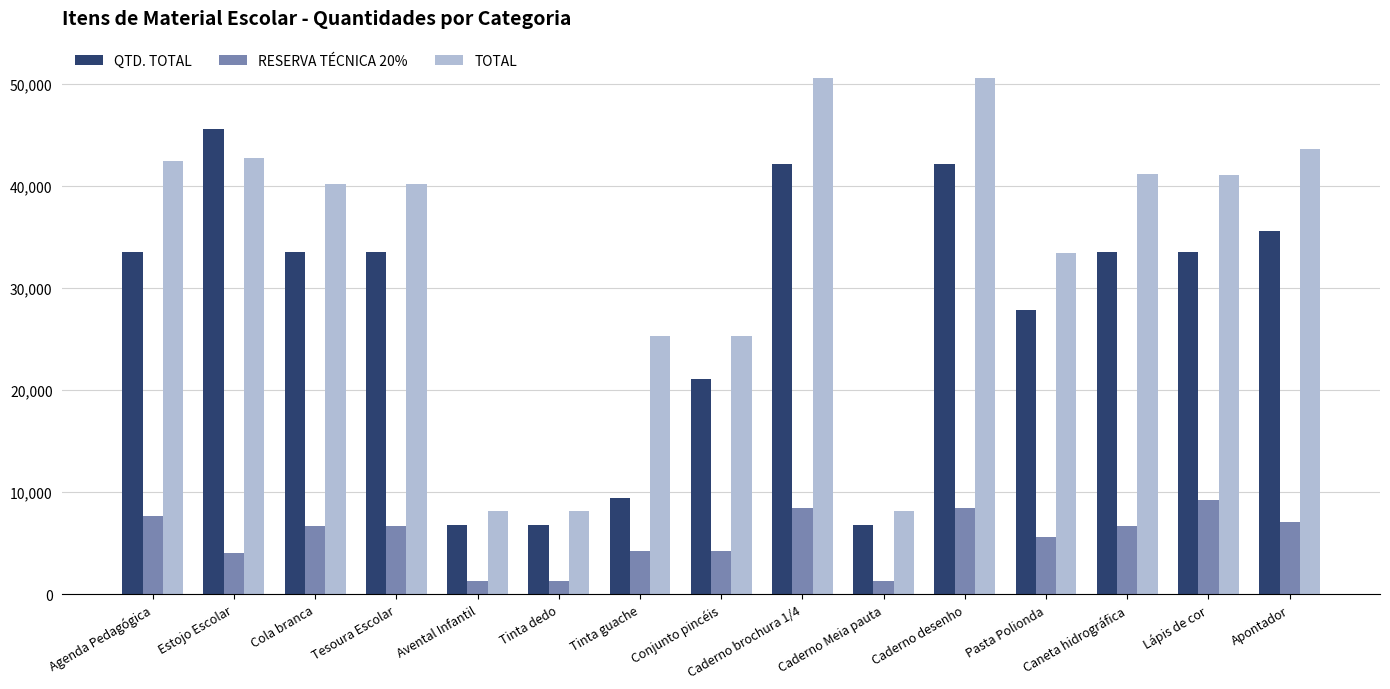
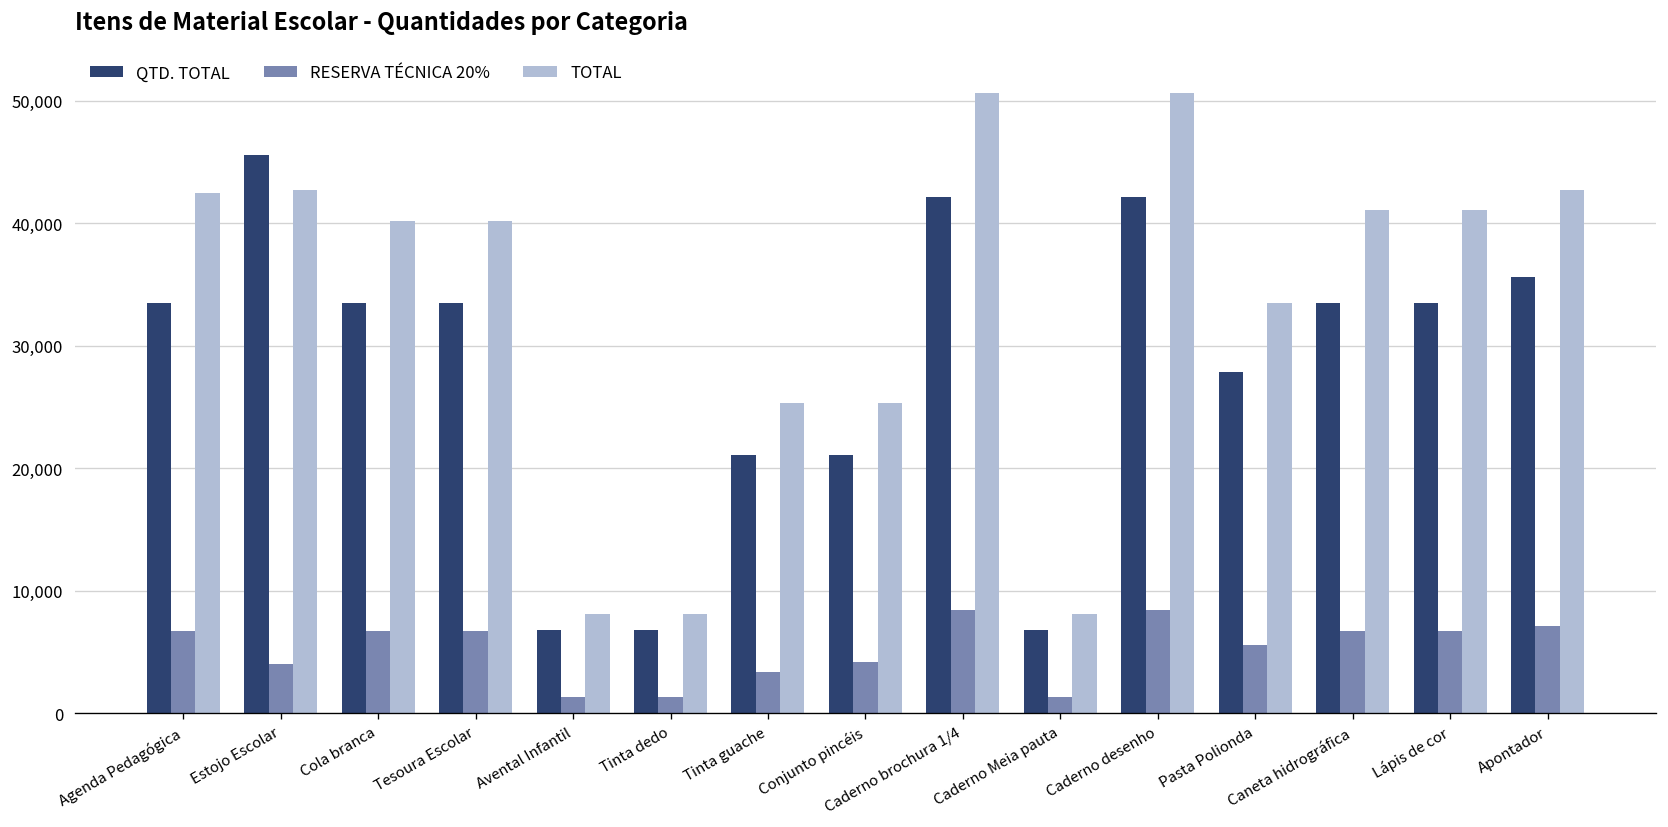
RESERVA TÉCNICA 20%, Agenda Pedagógica: 7,600 -> 6,700
QTD. TOTAL, Tinta guache: 9,400 -> 21,100
RESERVA TÉCNICA 20%, Tinta guache: 4,200 -> 3,400
RESERVA TÉCNICA 20%, Lápis de cor: 9,300 -> 6,700
TOTAL, Apontador: 43,600 -> 42,700
